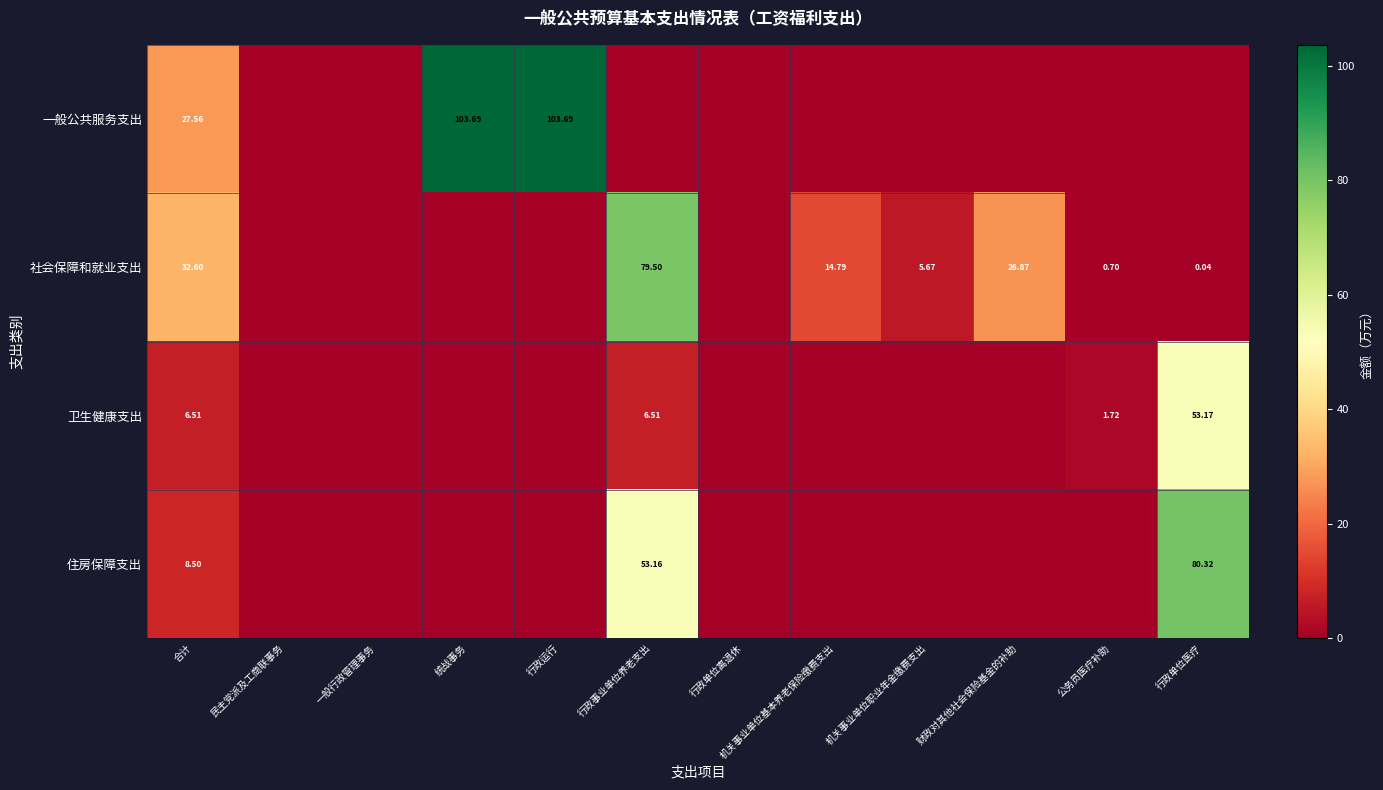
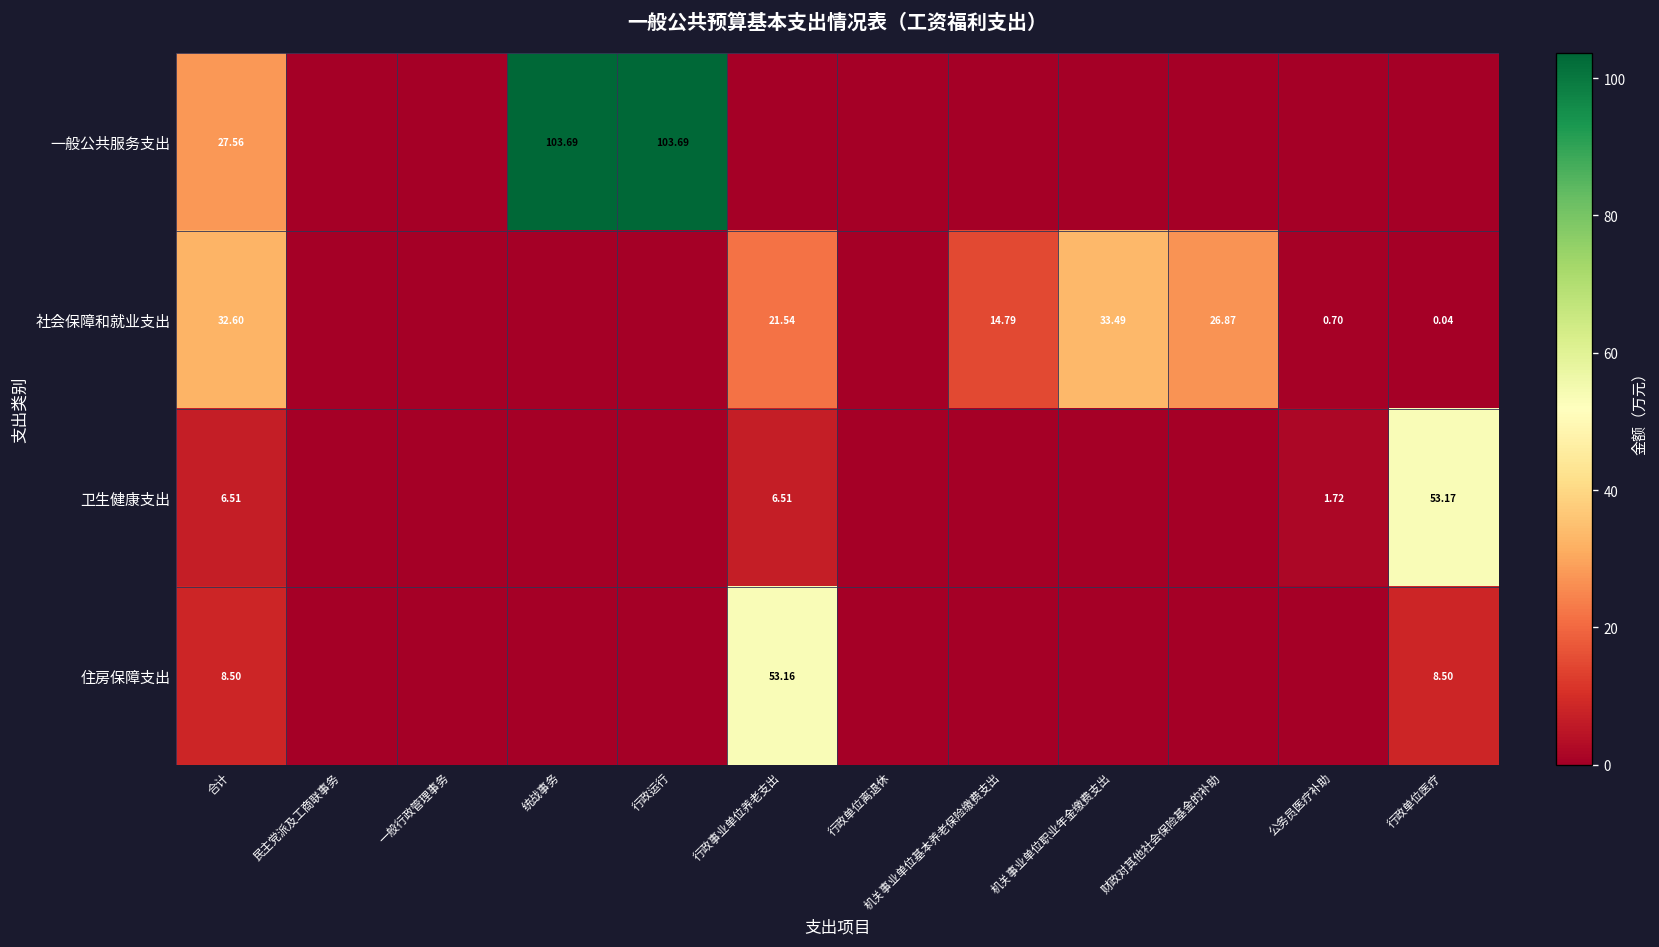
社会保障和就业支出, 行政事业单位养老支出: 79.50 -> 21.54
社会保障和就业支出, 机关事业单位职业年金缴费支出: 5.67 -> 33.49
住房保障支出, 行政单位医疗: 80.32 -> 8.50
